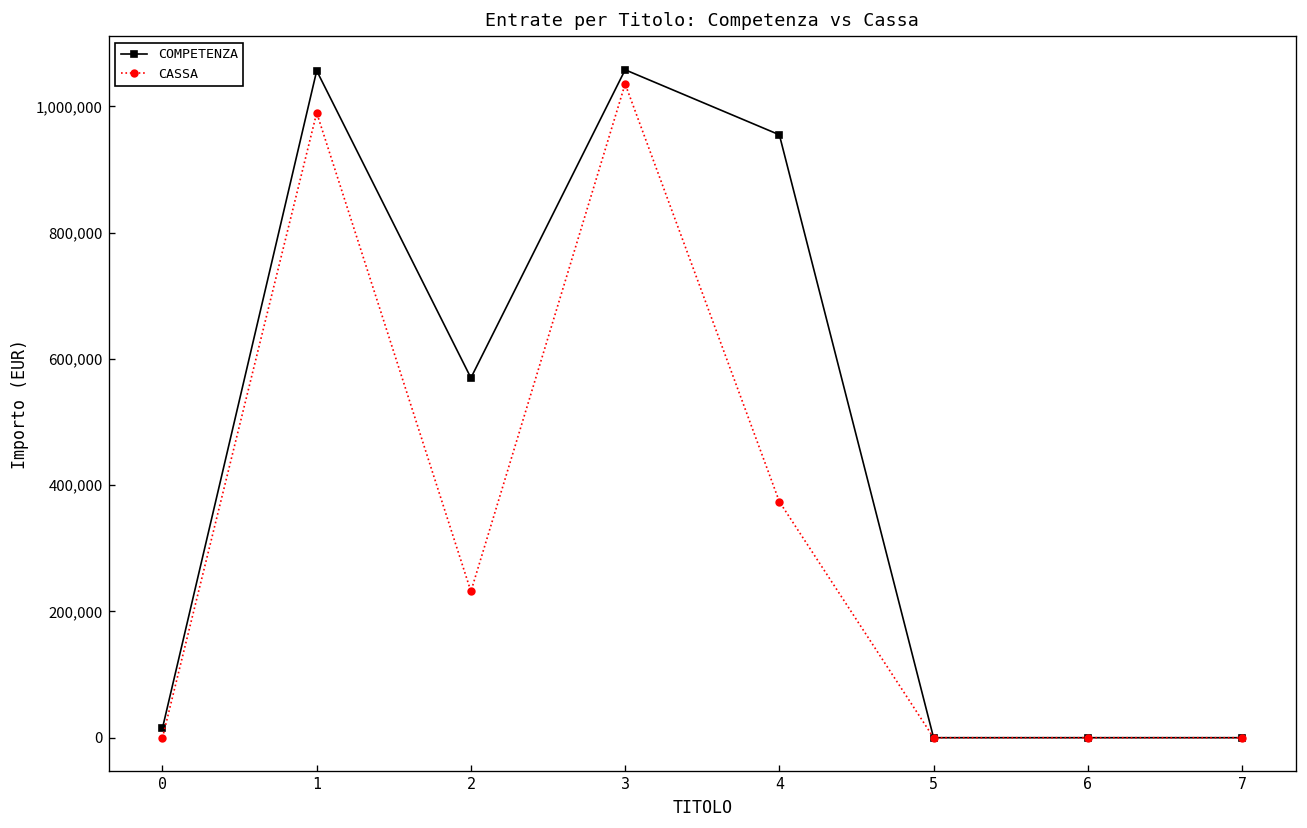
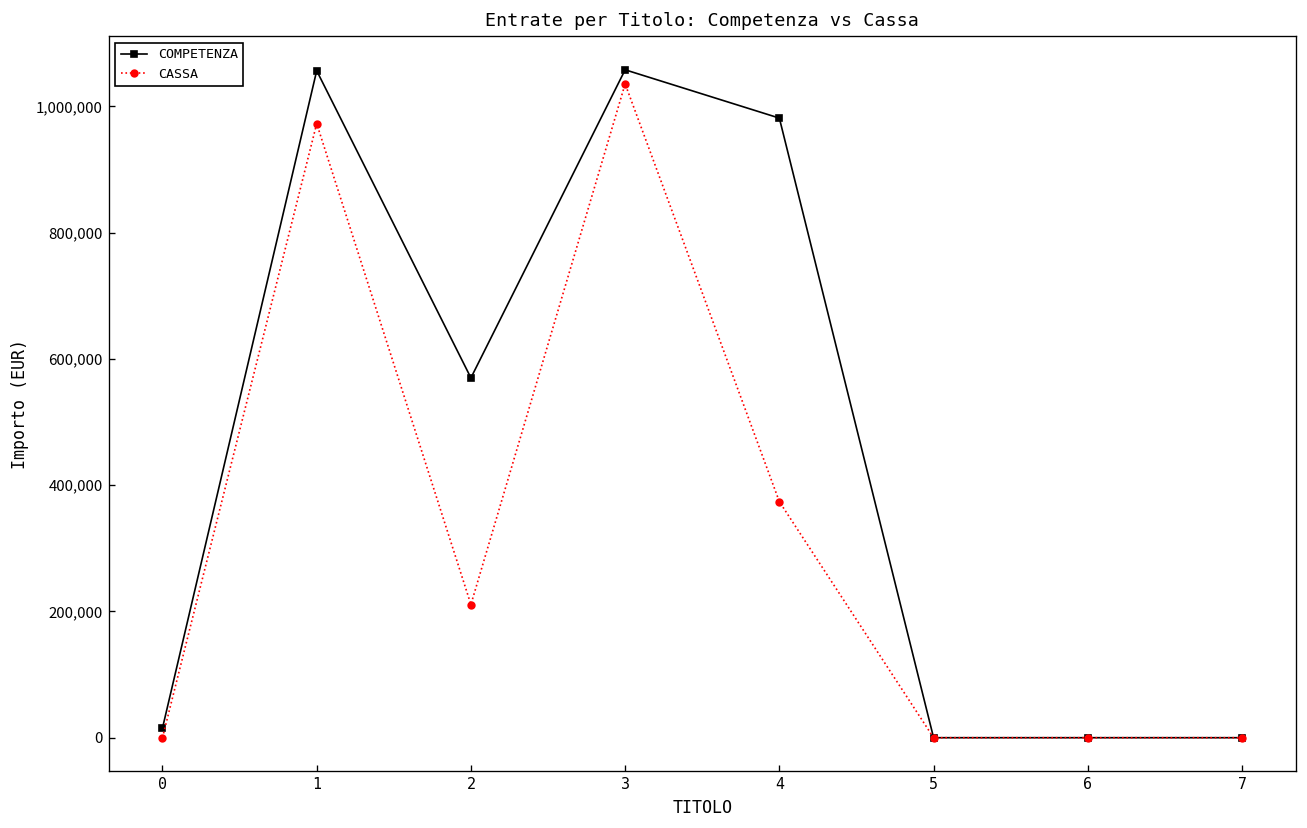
CASSA, 1: 990,000 -> 970,000
CASSA, 2: 230,000 -> 210,000
COMPETENZA, 4: 960,000 -> 980,000
